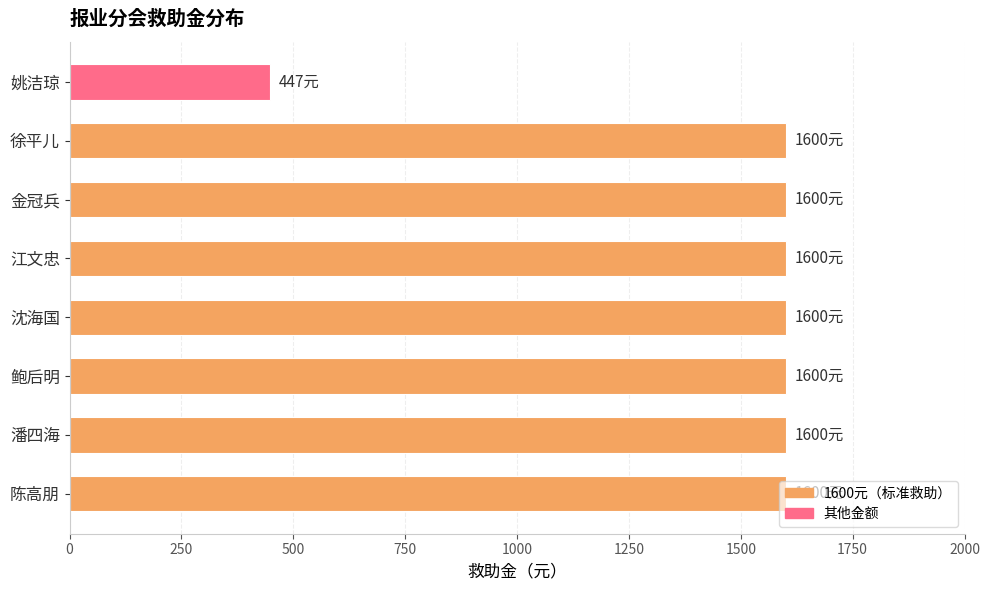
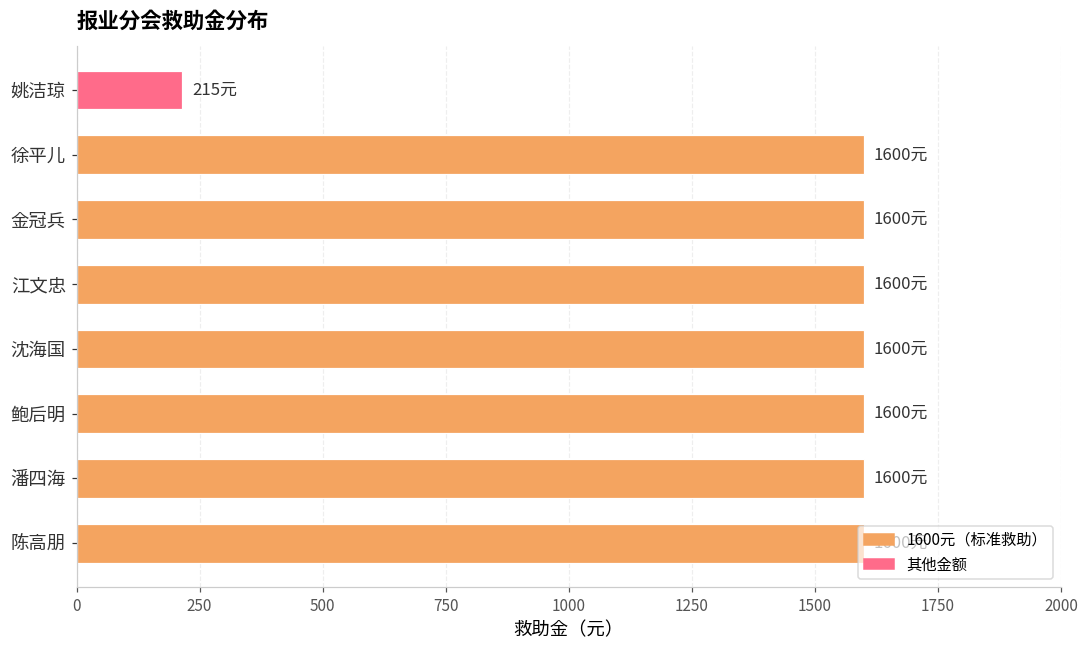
姚洁琼: 447元 -> 215元
